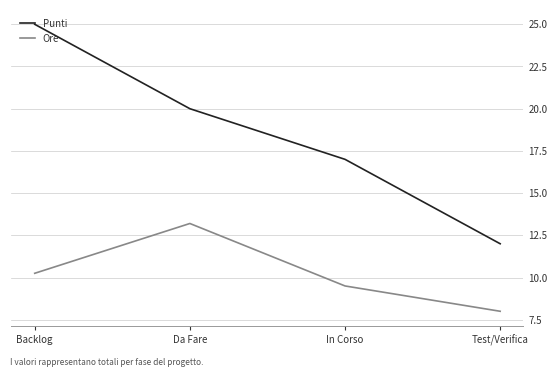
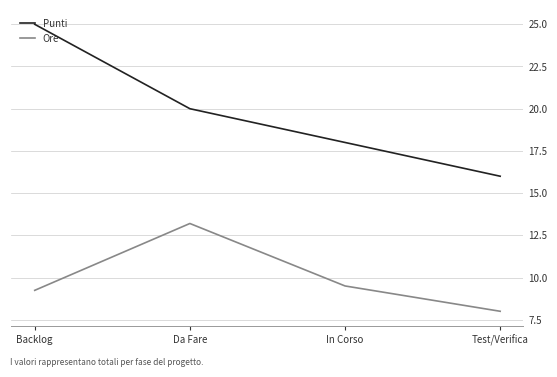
Ore, Backlog: 10.3 -> 9.2
Punti, In Corso: 17 -> 18
Punti, Test/Verifica: 12 -> 16
